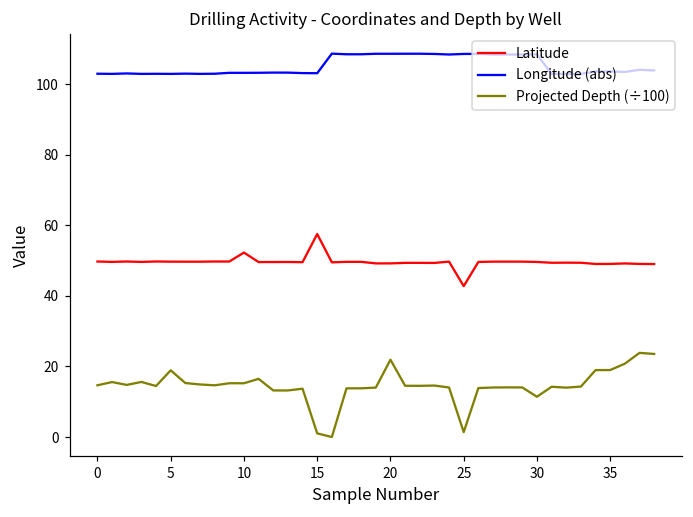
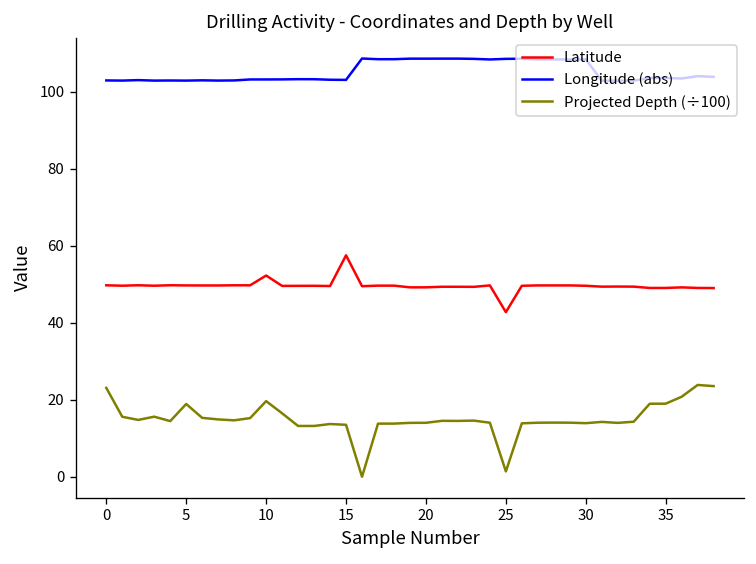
Projected Depth (÷100), 0: 15 -> 23
Projected Depth (÷100), 10: 15 -> 20
Projected Depth (÷100), 15: 1 -> 14
Projected Depth (÷100), 20: 22 -> 14
Projected Depth (÷100), 30: 11 -> 14
